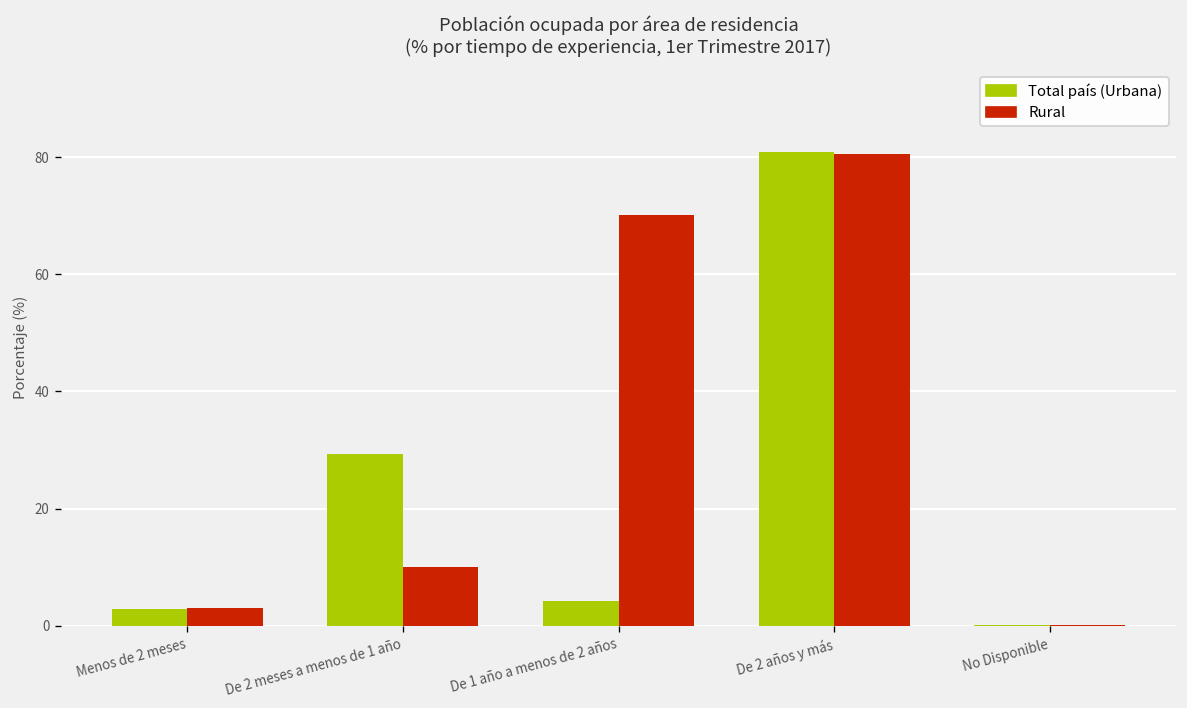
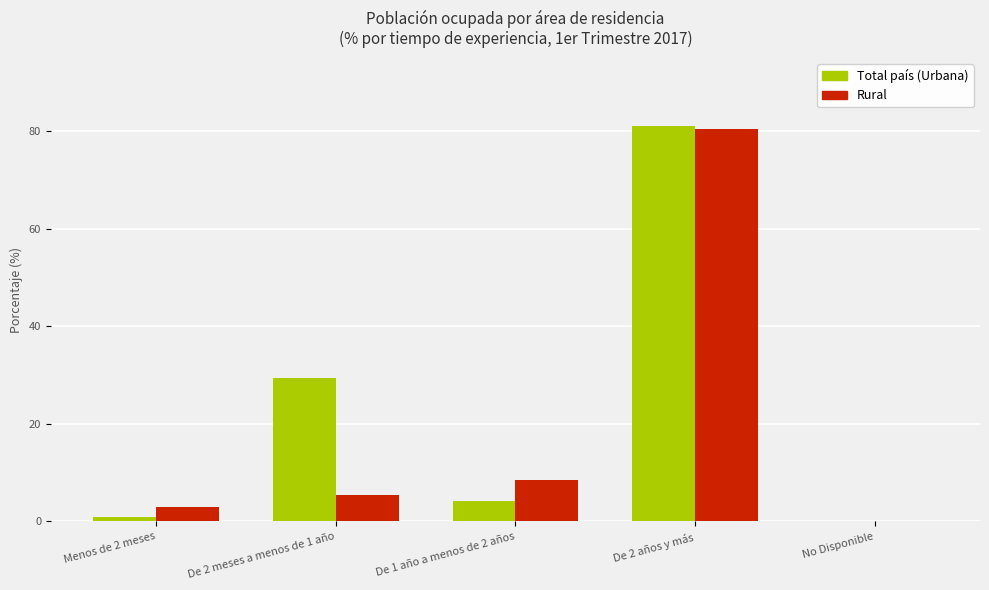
Total país (Urbana), Menos de 2 meses: 3 -> 1
Rural, De 2 meses a menos de 1 año: 10 -> 5
Rural, De 1 año a menos de 2 años: 70 -> 9
